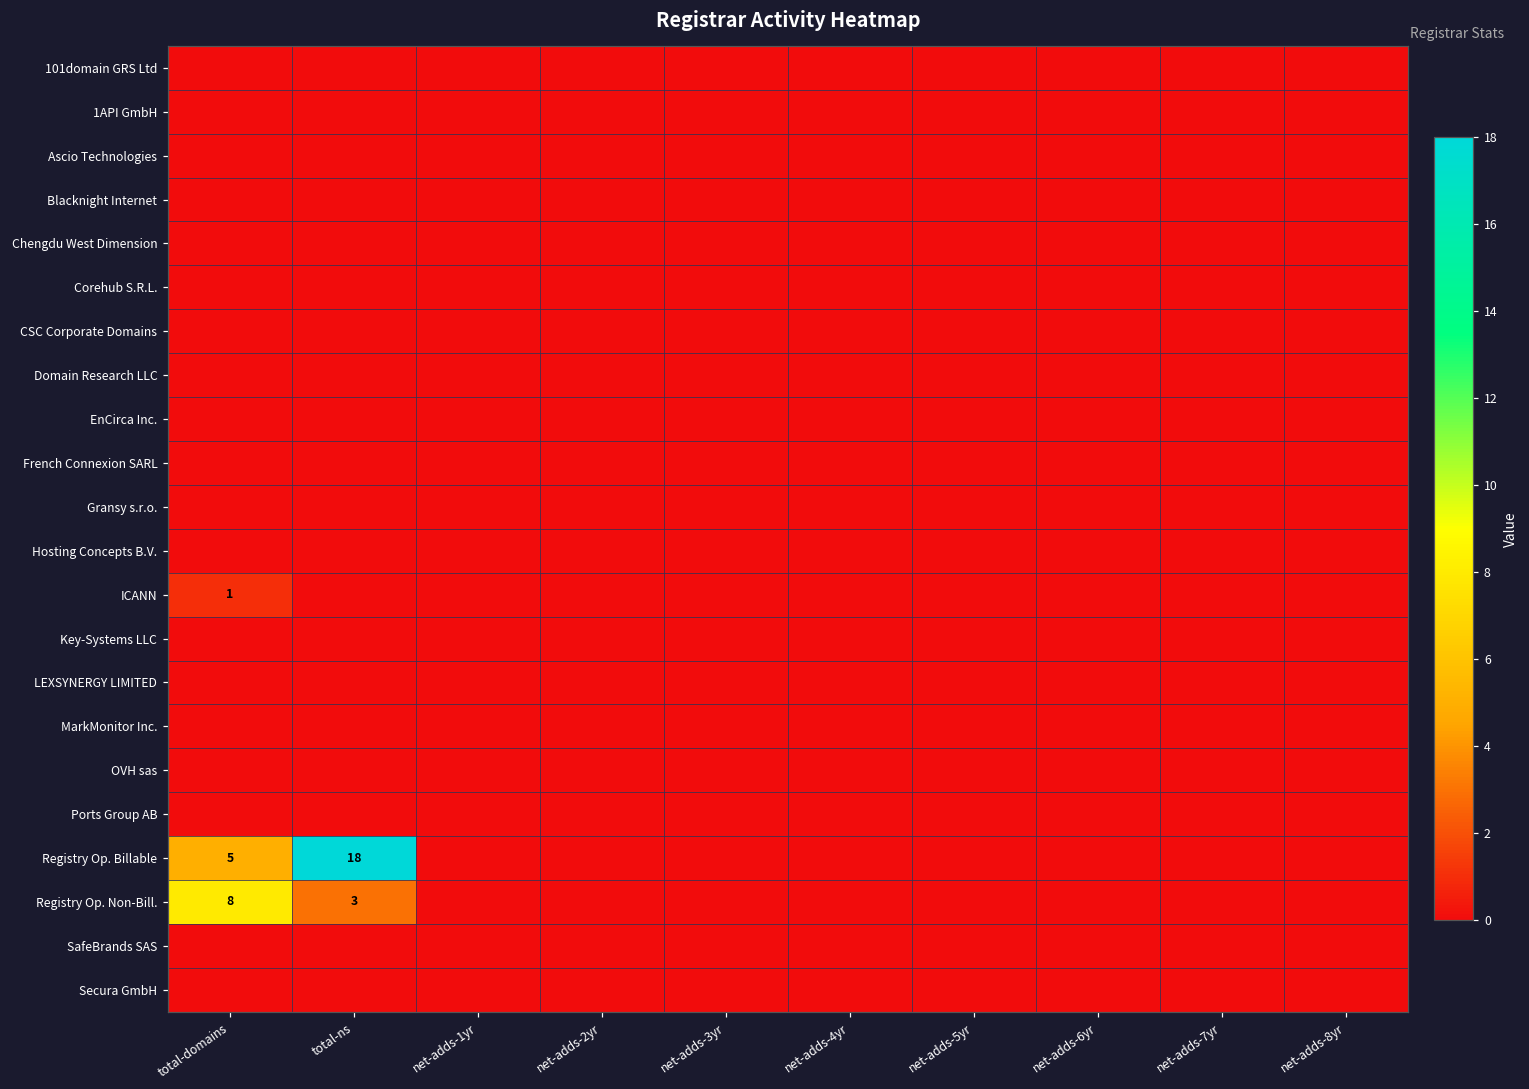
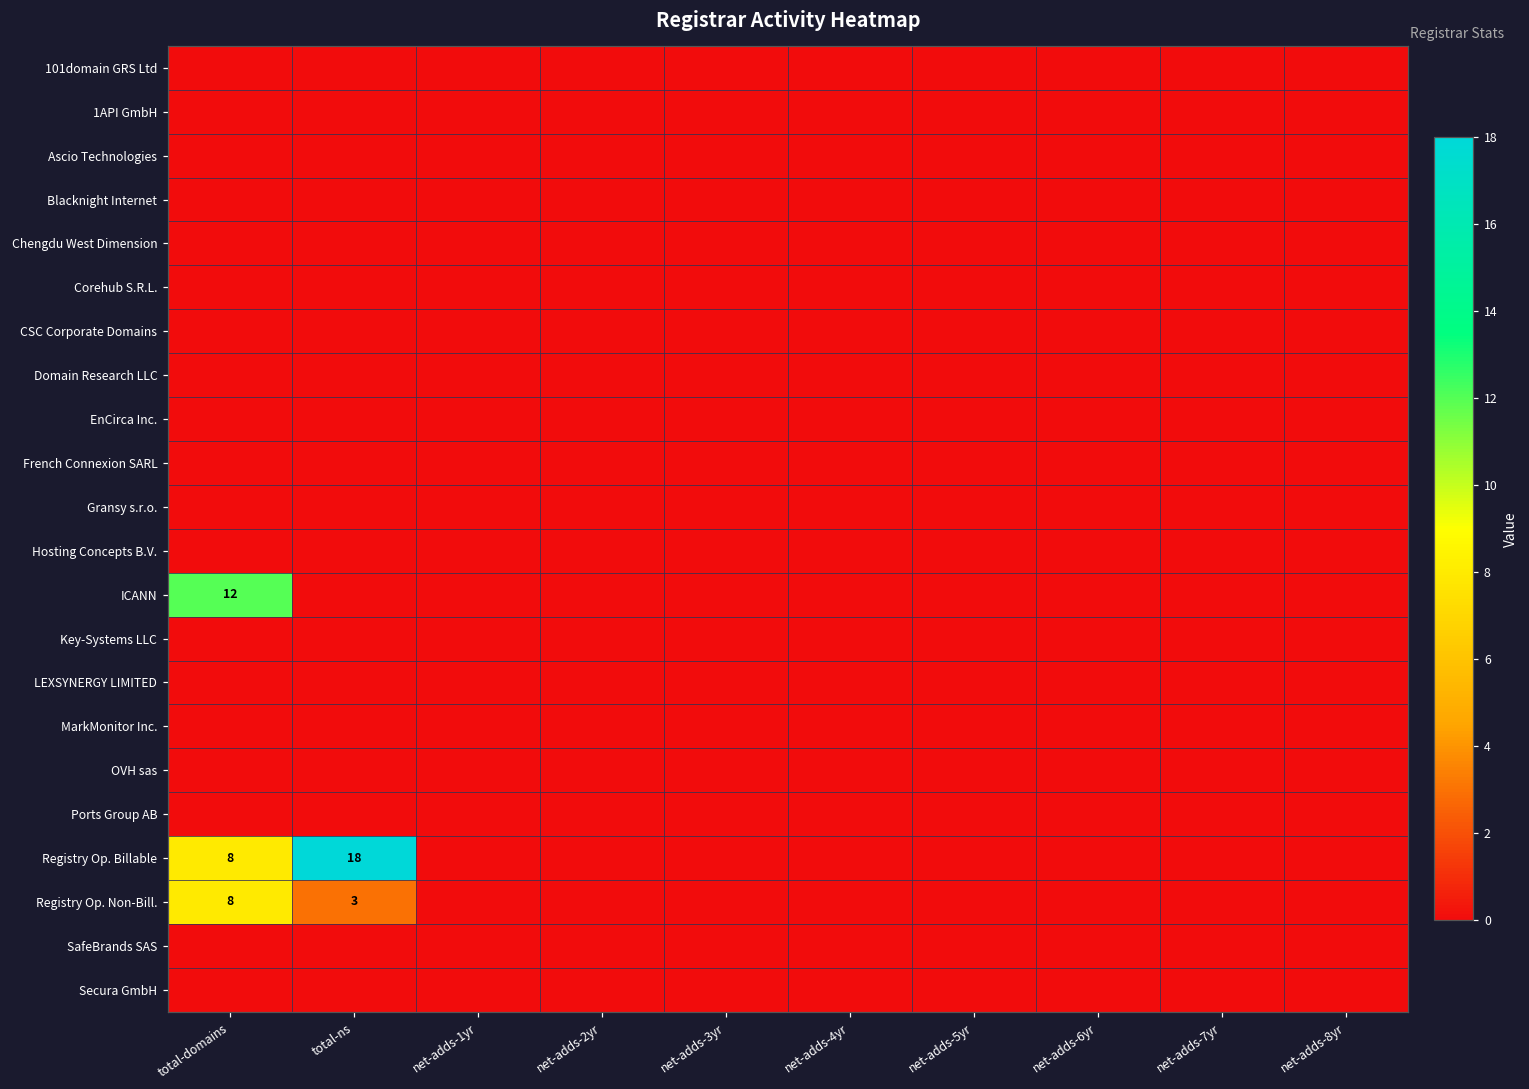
ICANN, total-domains: 1 -> 12
Registry Op. Billable, total-domains: 5 -> 8
